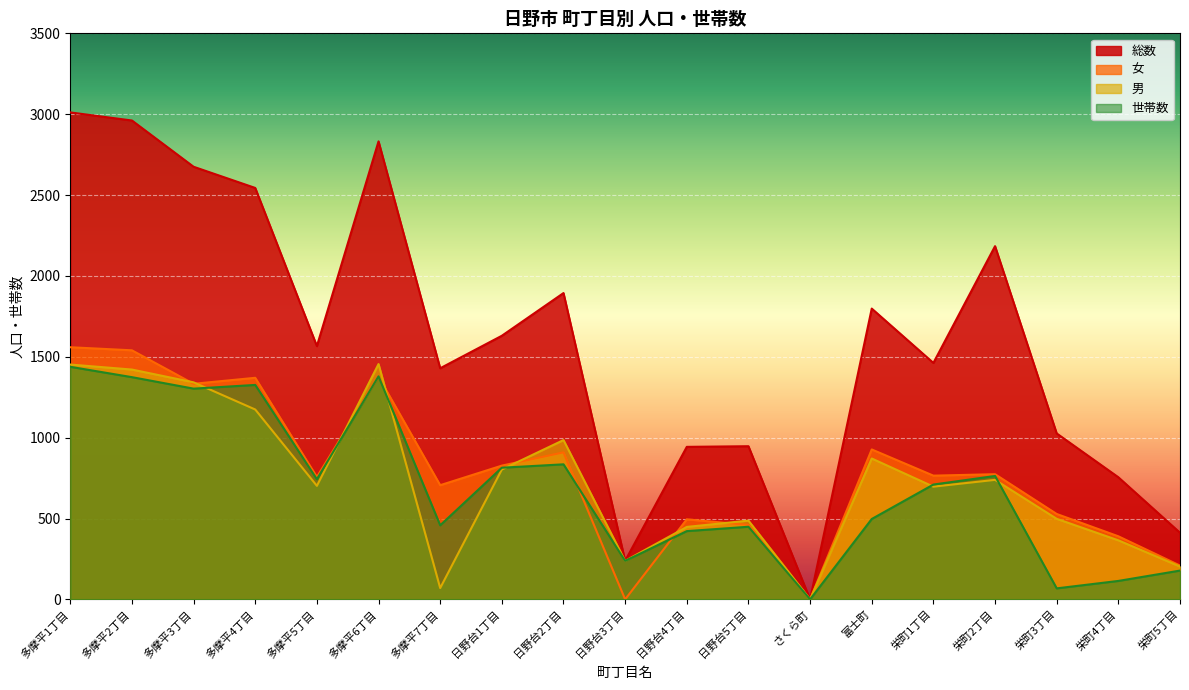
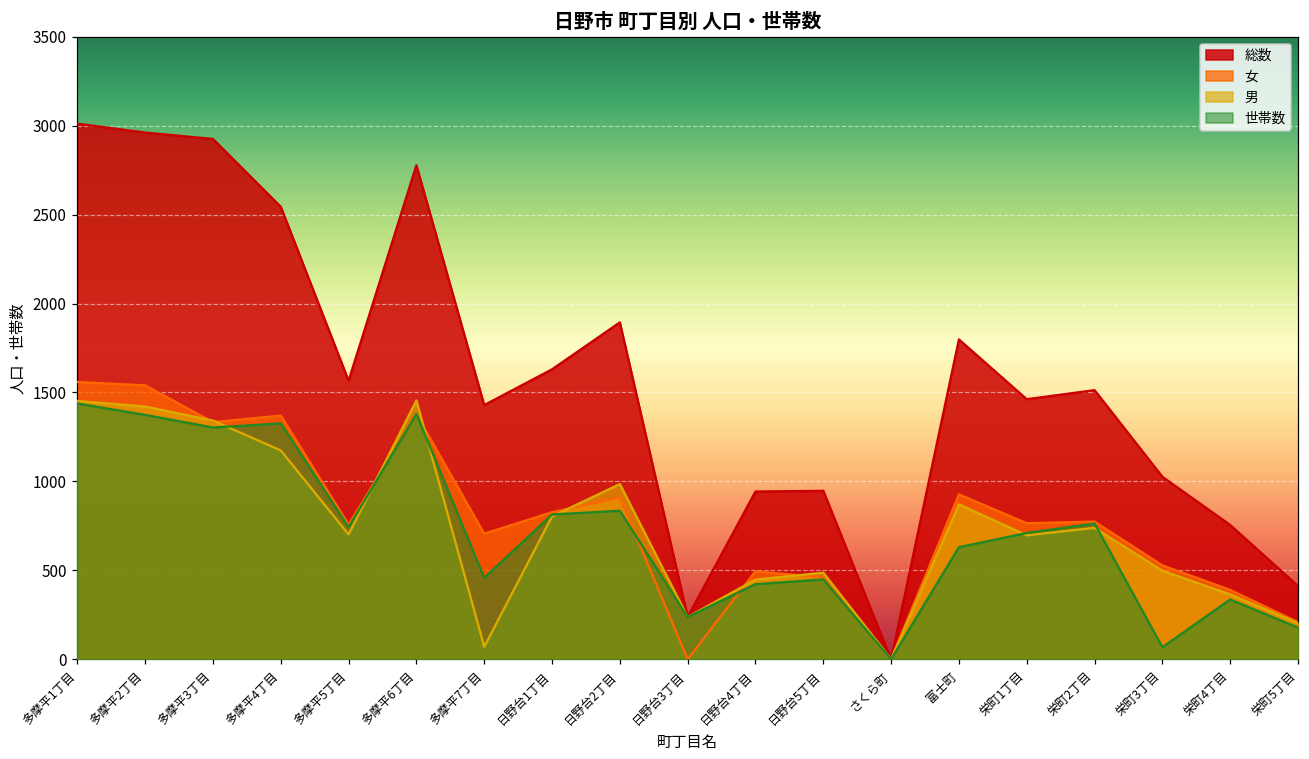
総数, 多摩平3丁目: 2680 -> 2930
総数, 多摩平6丁目: 2830 -> 2780
世帯数, 富士町: 500 -> 630
総数, 栄町2丁目: 2180 -> 1510
世帯数, 栄町4丁目: 110 -> 340
